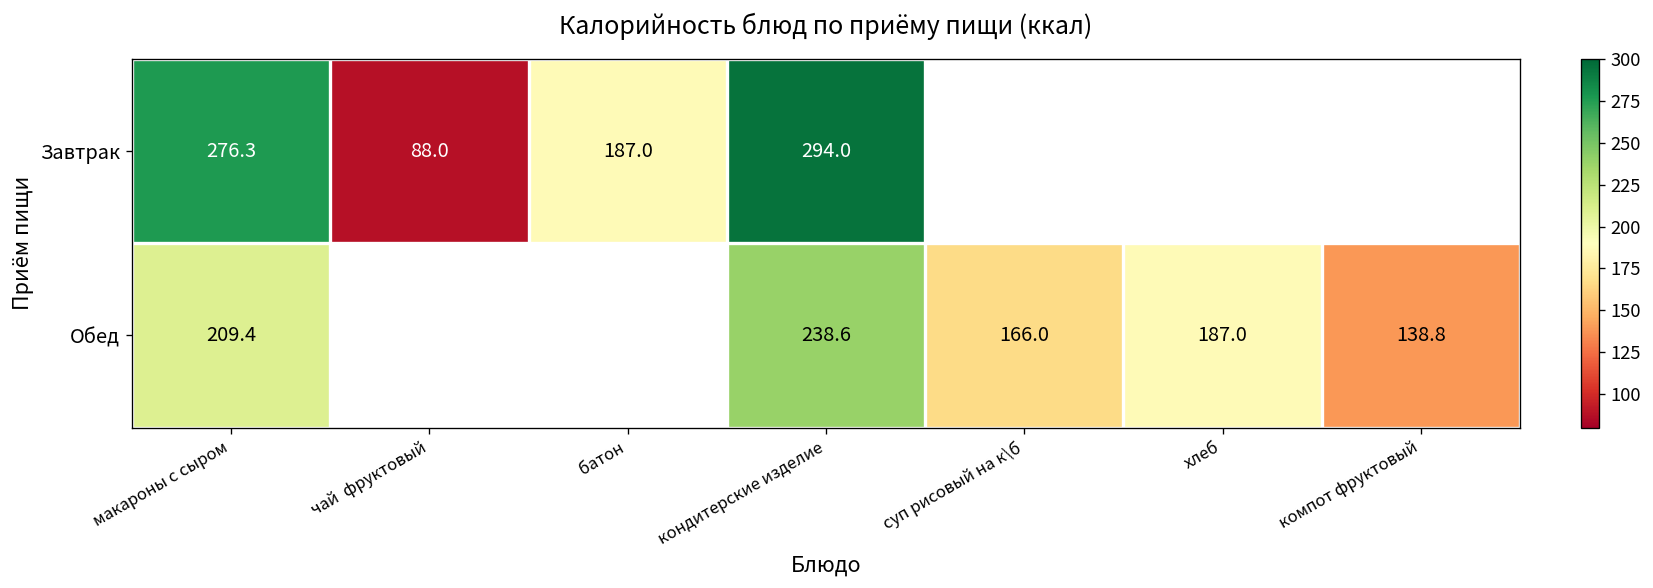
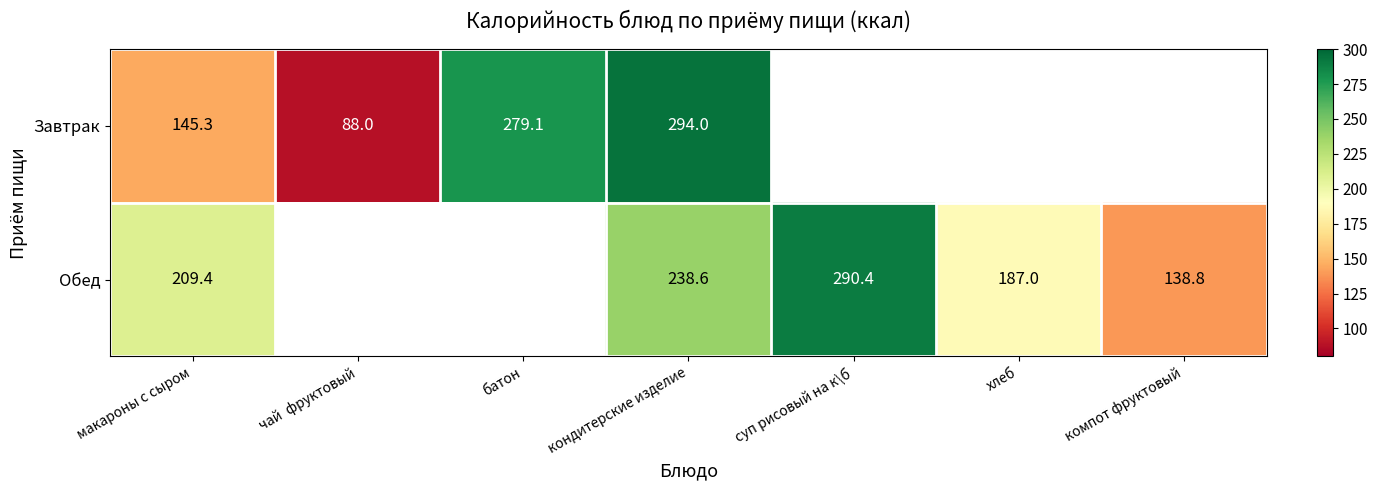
Завтрак, макароны с сыром: 276.3 -> 145.3
Завтрак, батон: 187.0 -> 279.1
Обед, суп рисовый на к\б: 166.0 -> 290.4
